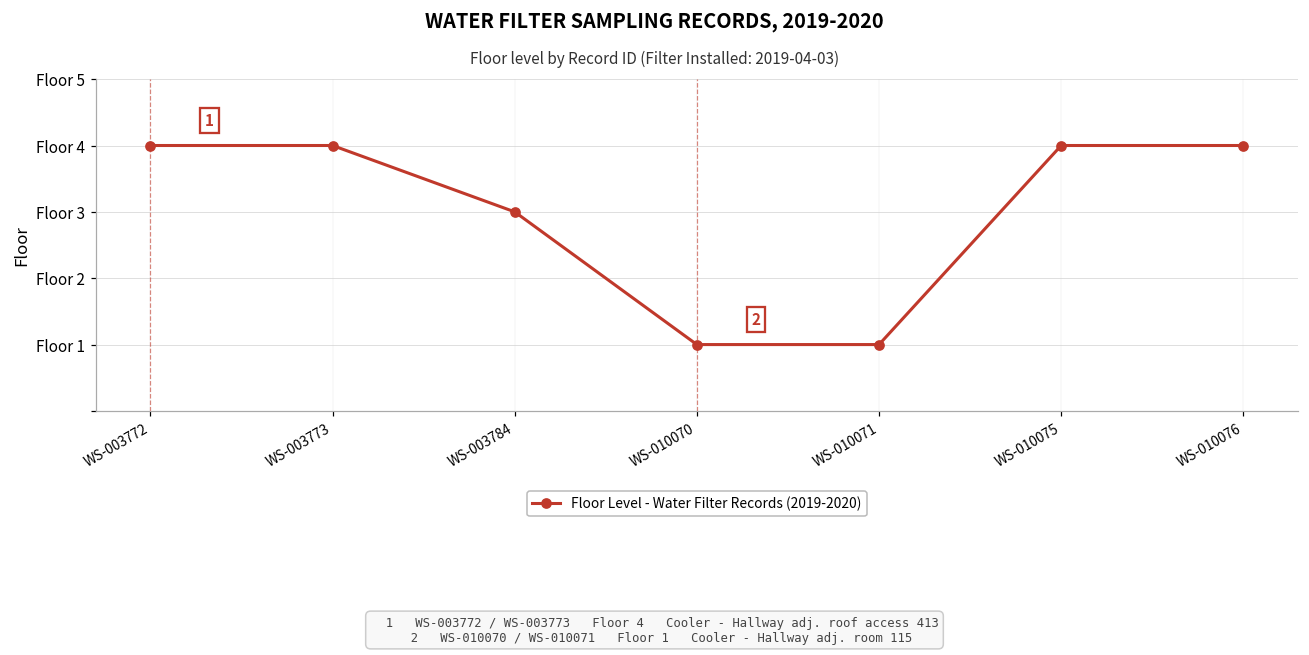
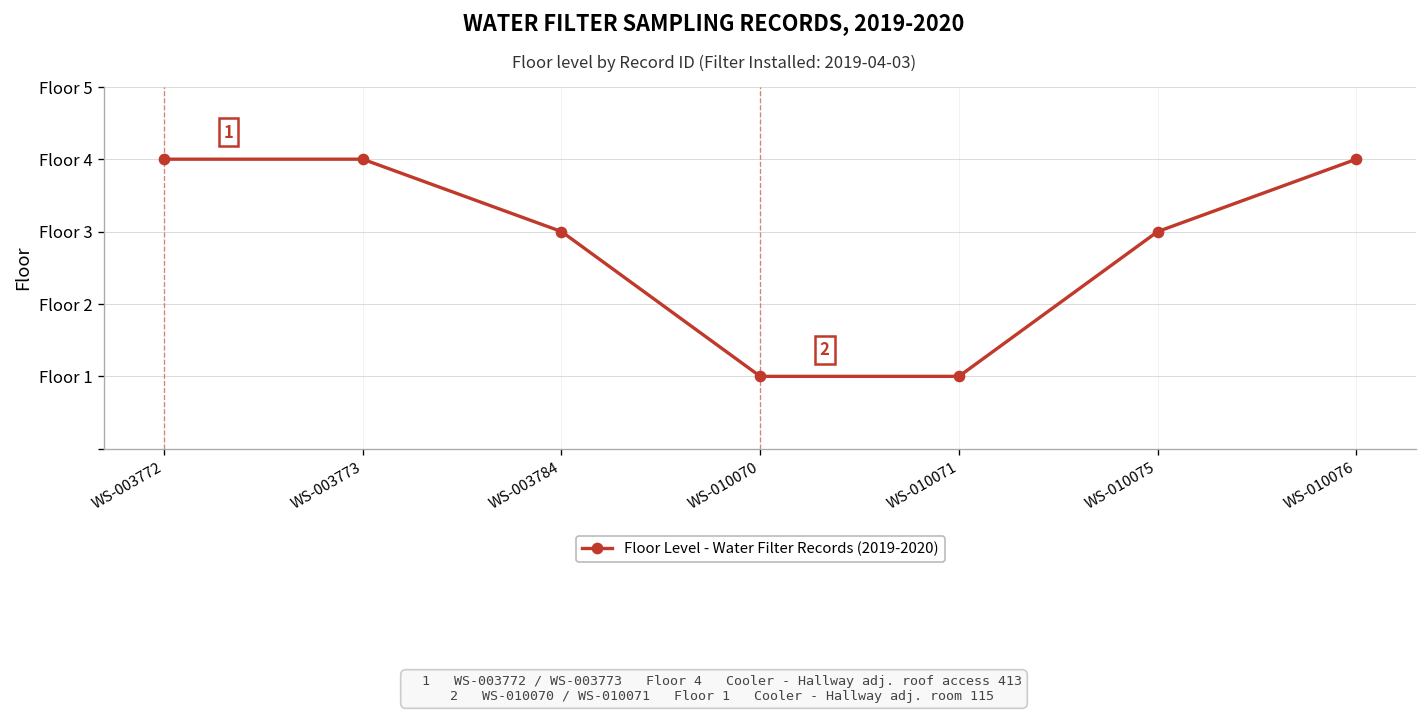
WS-010075: Floor 4 -> Floor 3
